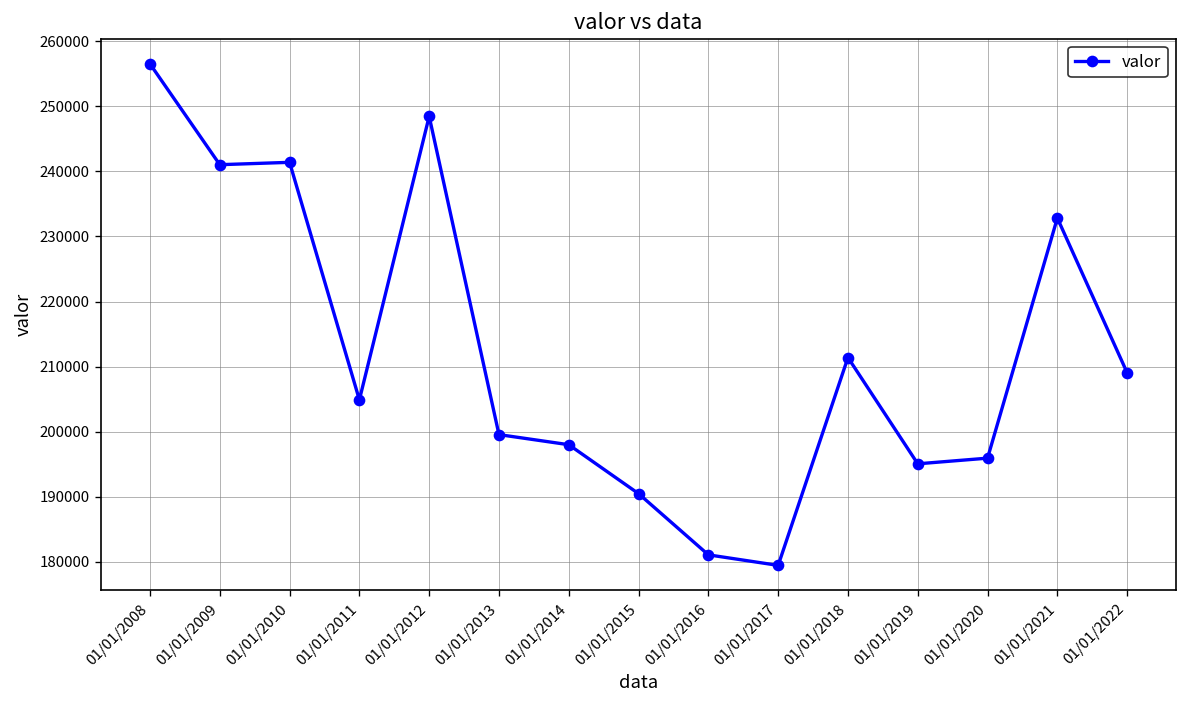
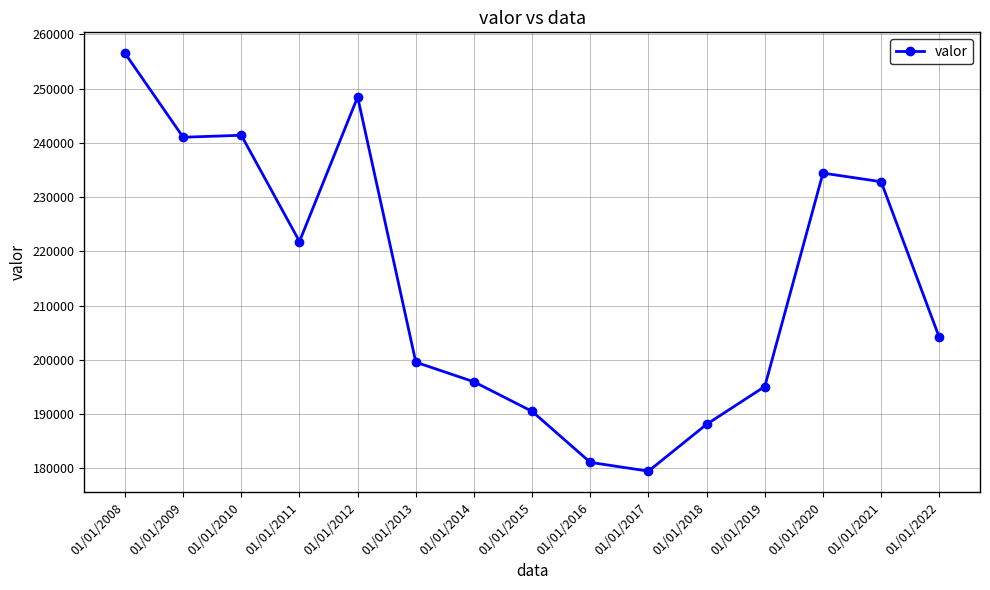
01/01/2011: 205000 -> 222000
01/01/2014: 198000 -> 196000
01/01/2018: 211000 -> 188000
01/01/2020: 196000 -> 234000
01/01/2022: 209000 -> 204000
